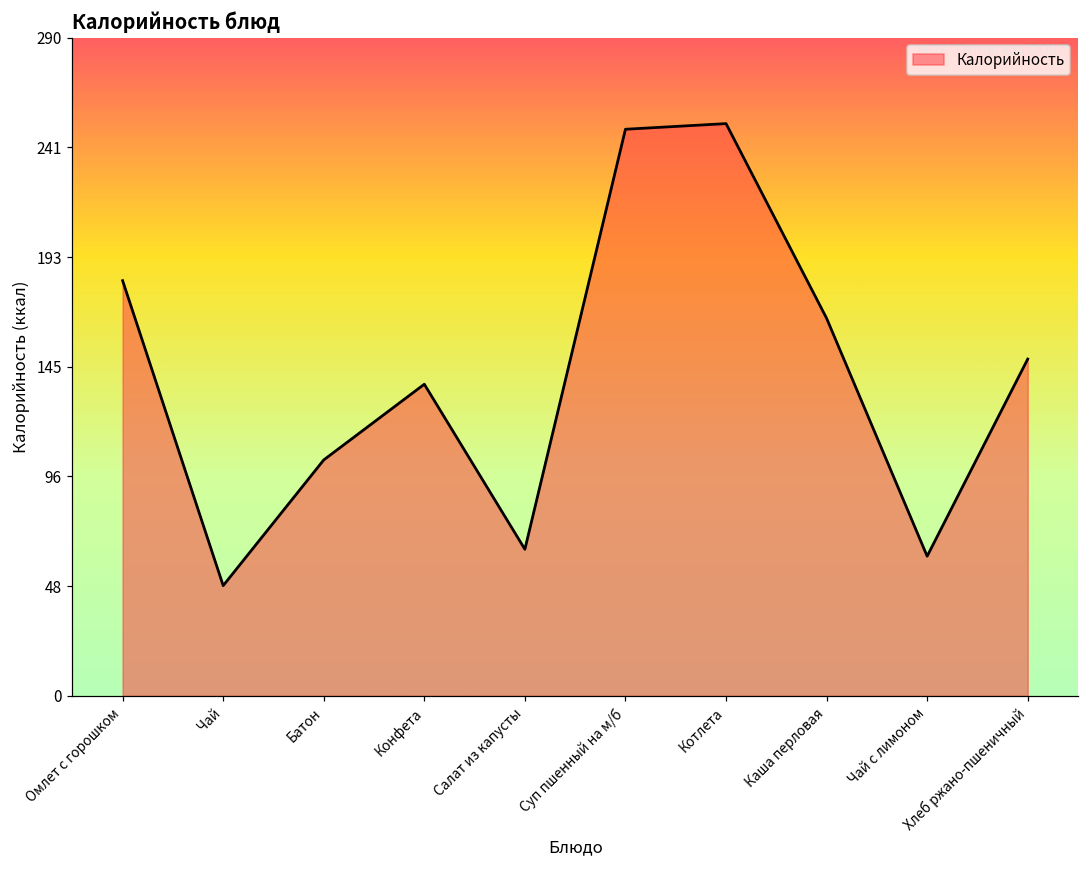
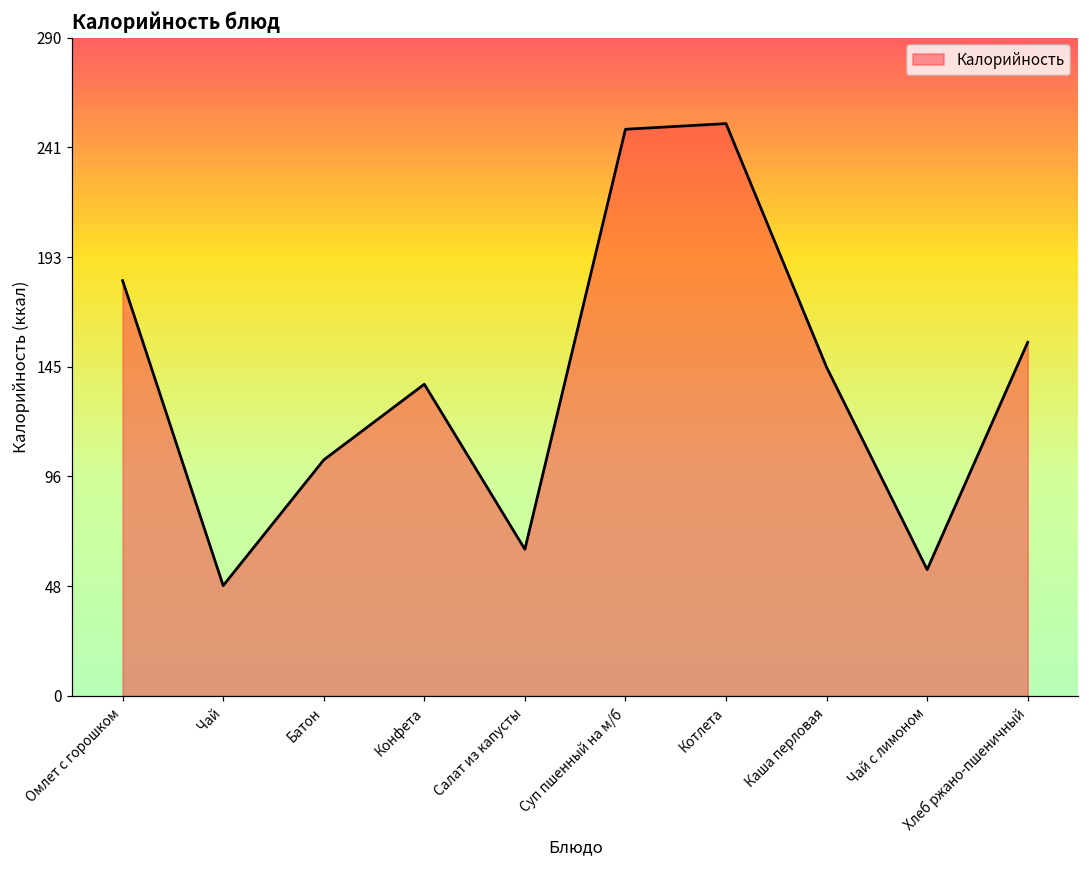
Каша перловая: 167 -> 145
Чай с лимоном: 62 -> 56
Хлеб ржано-пшеничный: 149 -> 156
